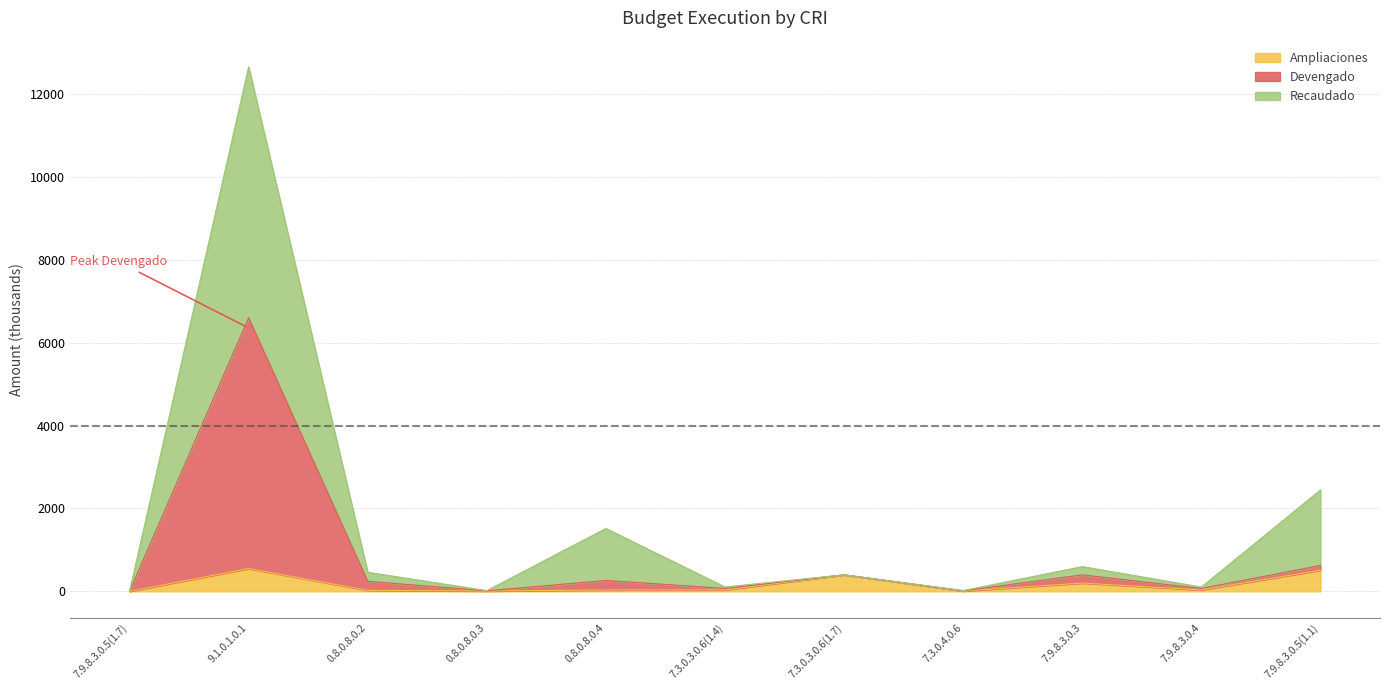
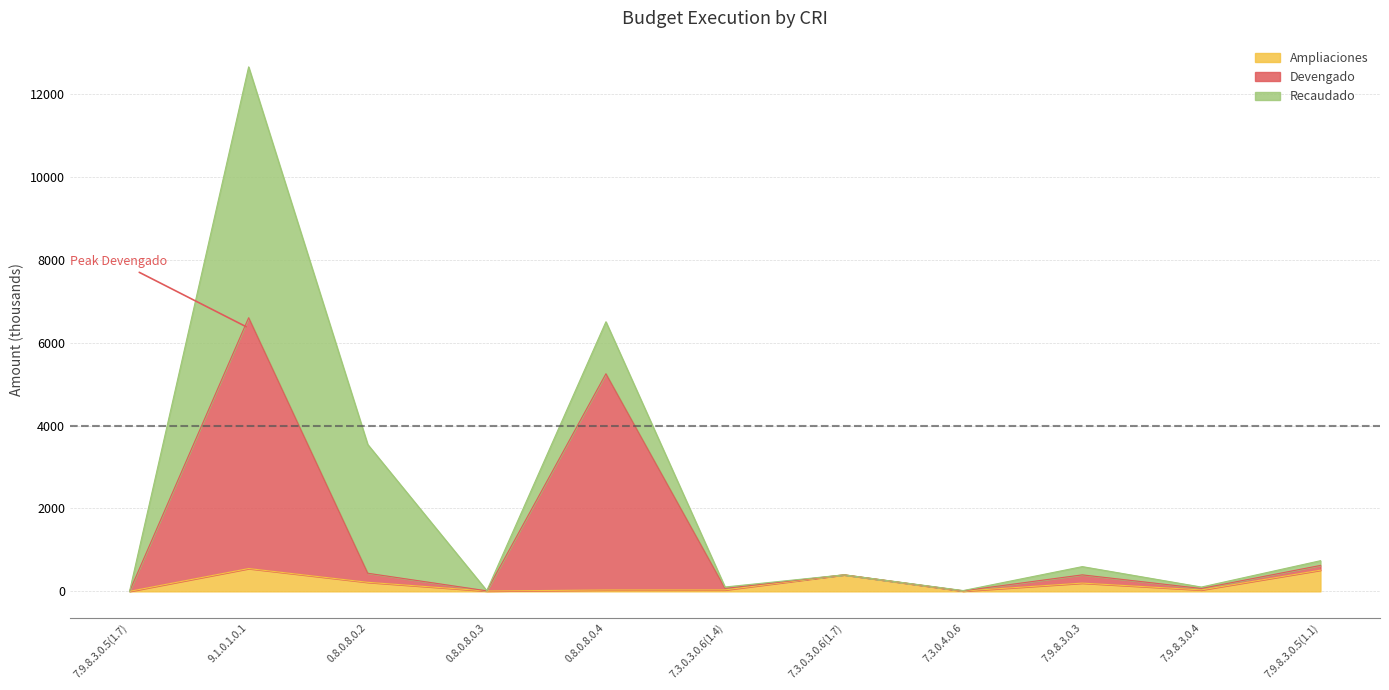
Ampliaciones, 0.8.0.8.0.2: 0 -> 200
Recaudado, 0.8.0.8.0.2: 200 -> 3100
Devengado, 0.8.0.8.0.4: 200 -> 5200
Recaudado, 7.9.8.3.0.5(1.1): 1800 -> 100
